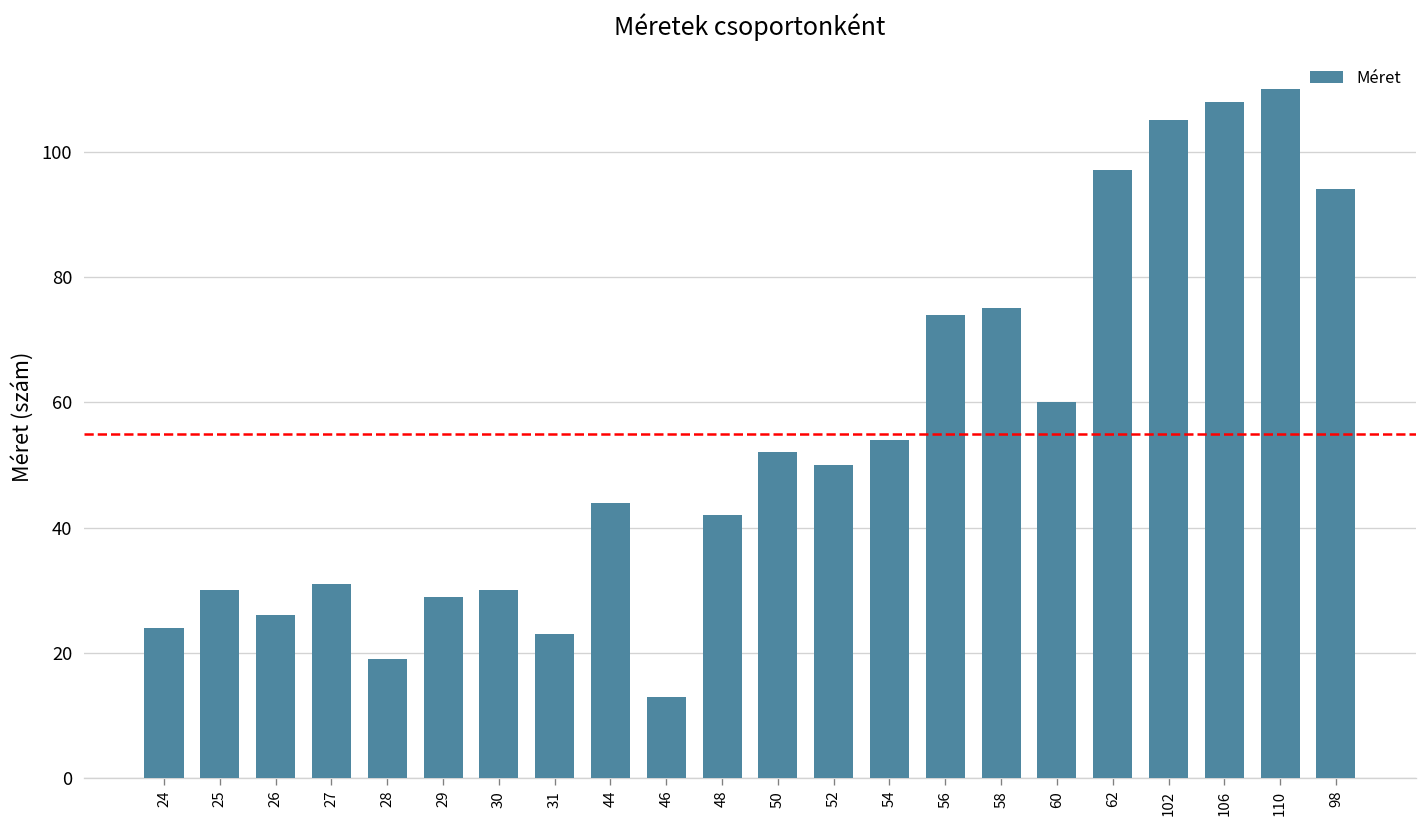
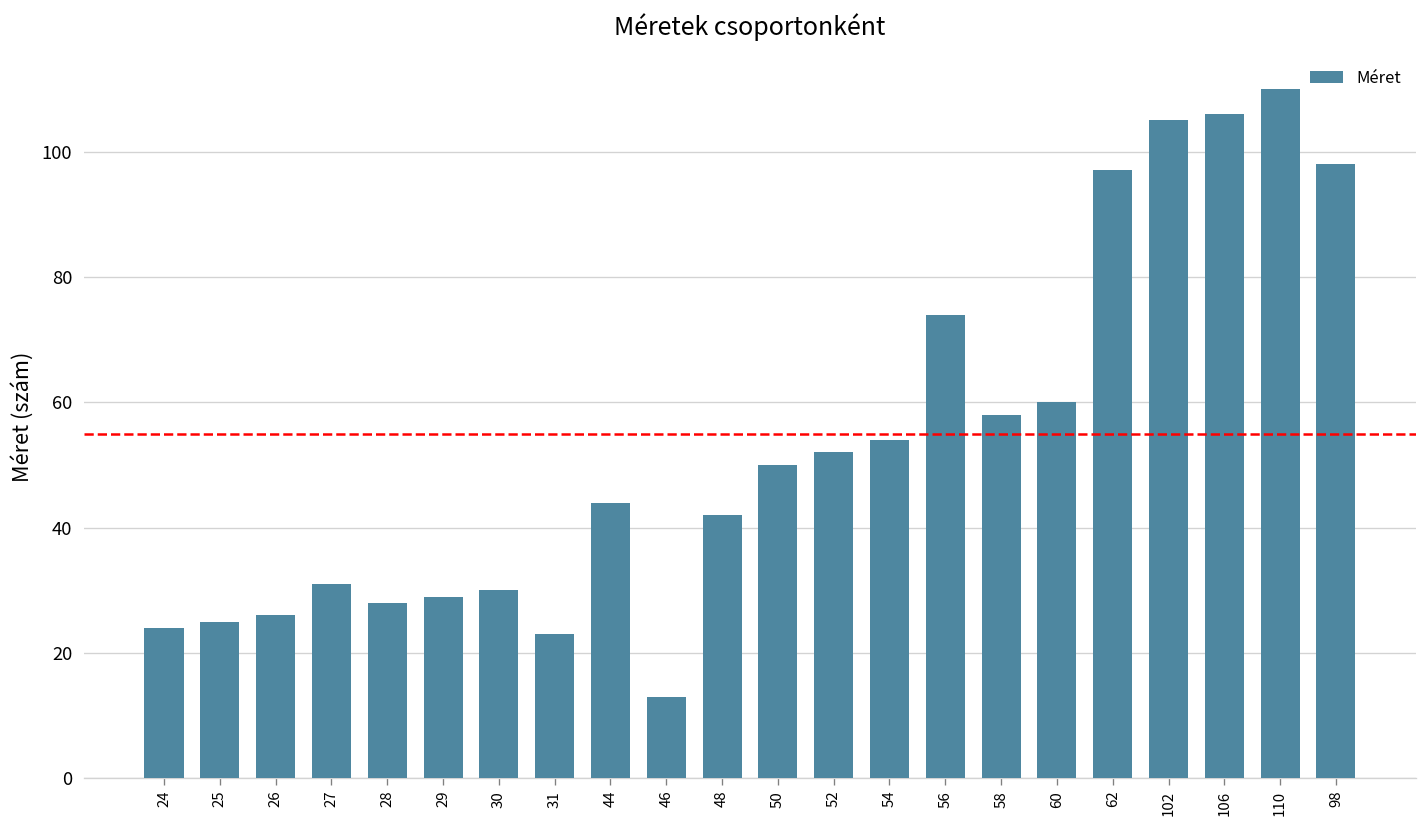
25: 30 -> 25
28: 19 -> 28
50: 52 -> 50
52: 50 -> 52
58: 75 -> 58
106: 108 -> 106
98: 94 -> 98
